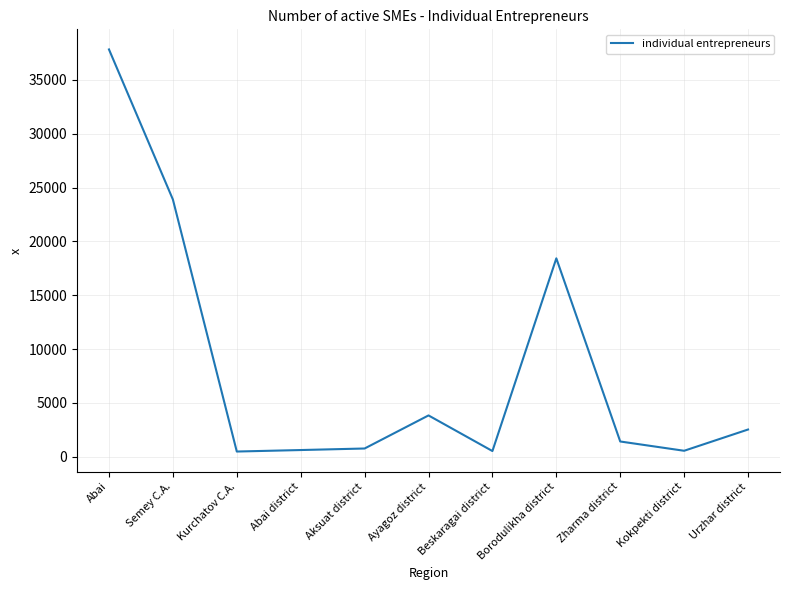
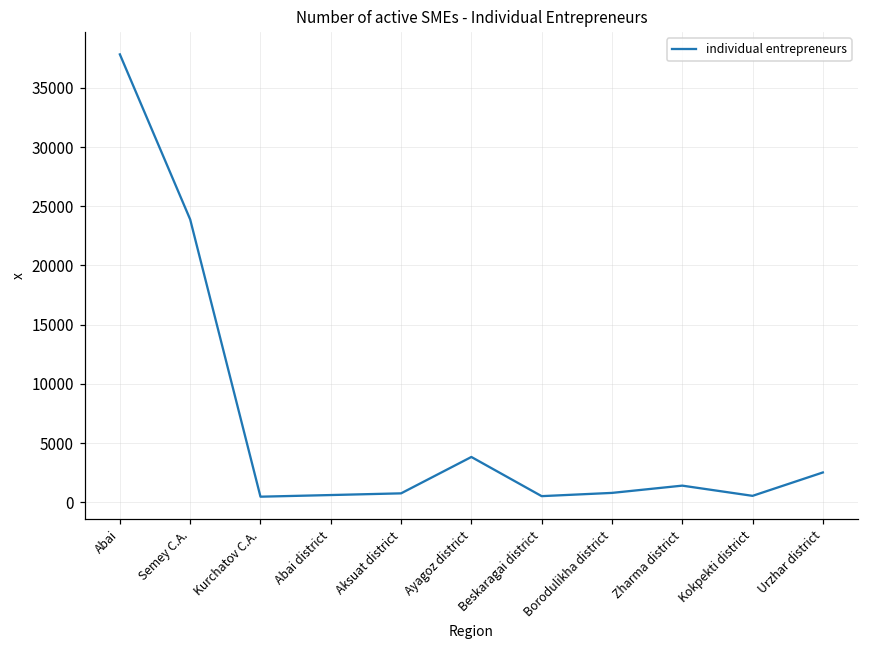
Borodulikha district: 18400 -> 800
